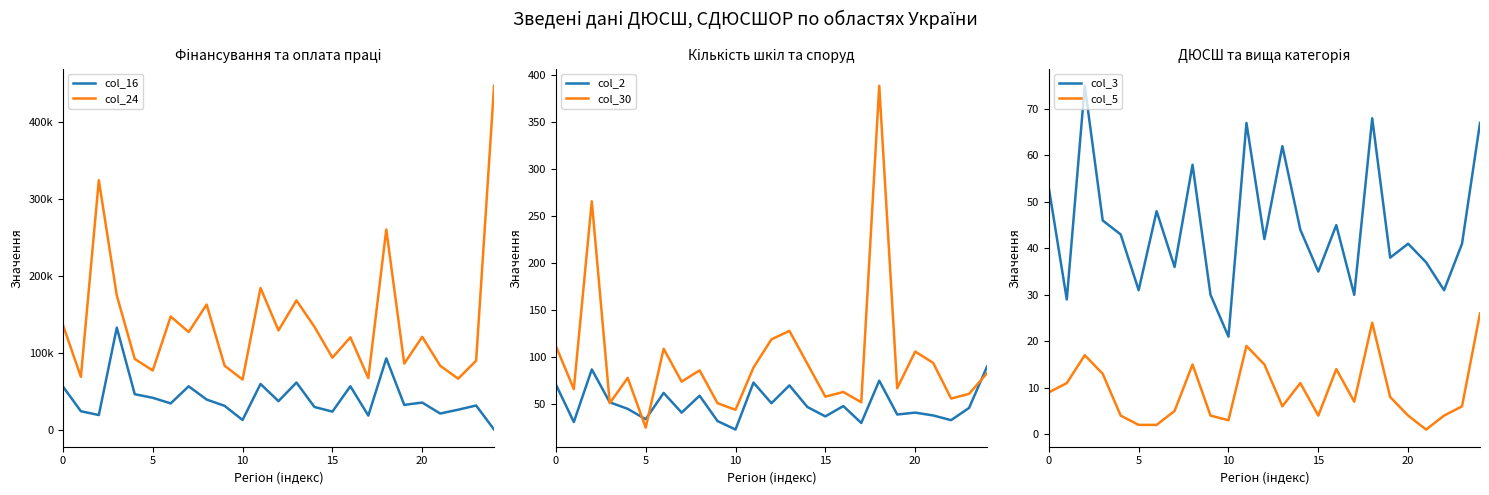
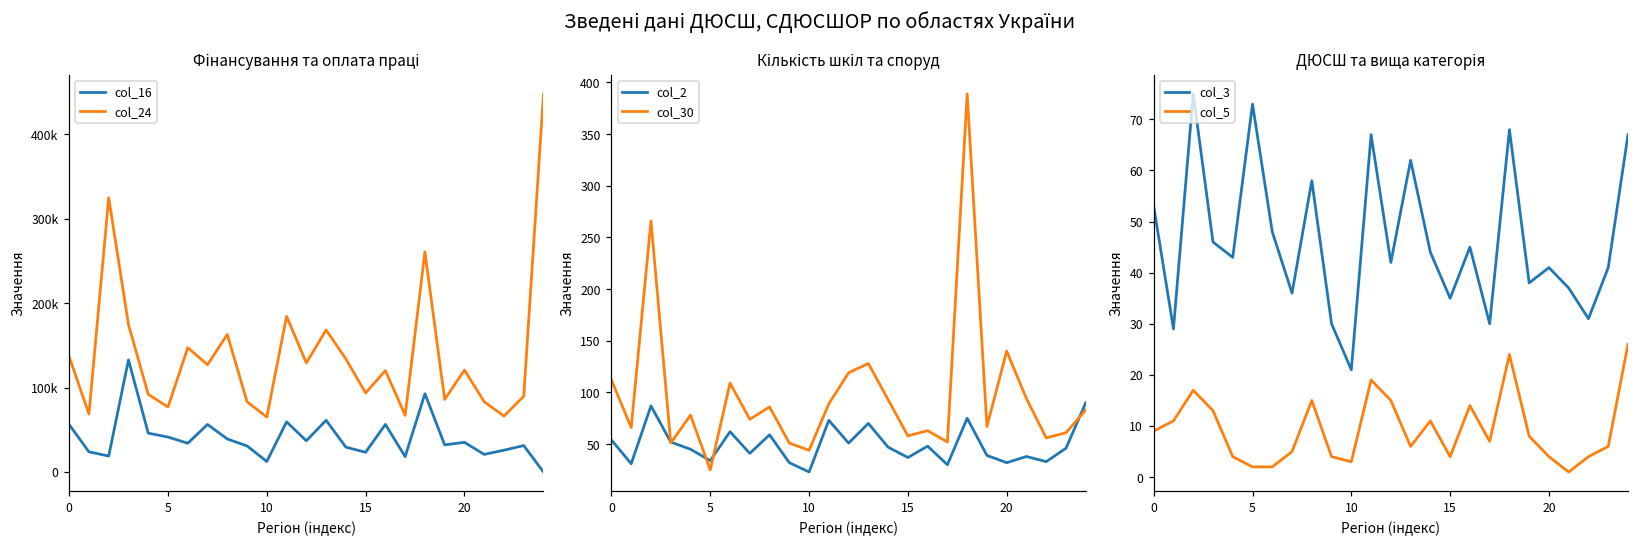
Кількість шкіл та споруд, col_2, 0: 70 -> 50
Кількість шкіл та споруд, col_2, 20: 40 -> 30
Кількість шкіл та споруд, col_30, 20: 110 -> 140
ДЮСШ та вища категорія, col_3, 5: 31 -> 73
